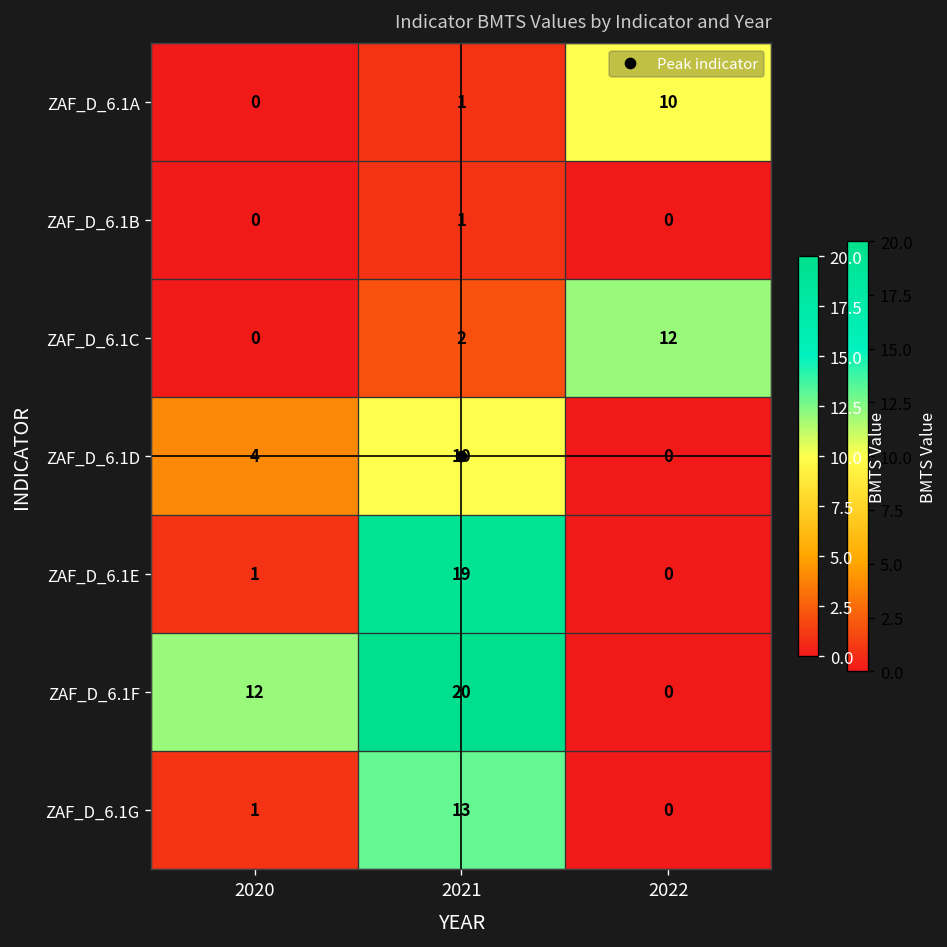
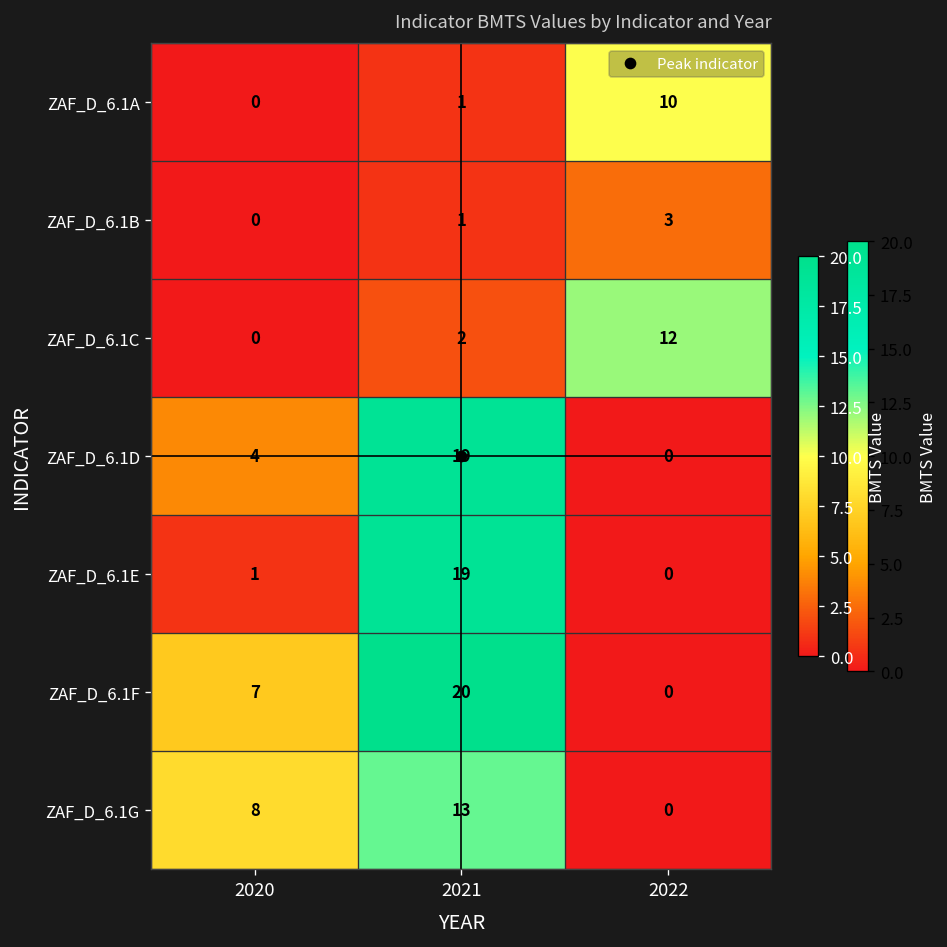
ZAF_D_6.1B, 2022: 0 -> 3
ZAF_D_6.1D, 2021: 10 -> 19
ZAF_D_6.1F, 2020: 12 -> 7
ZAF_D_6.1G, 2020: 1 -> 8
